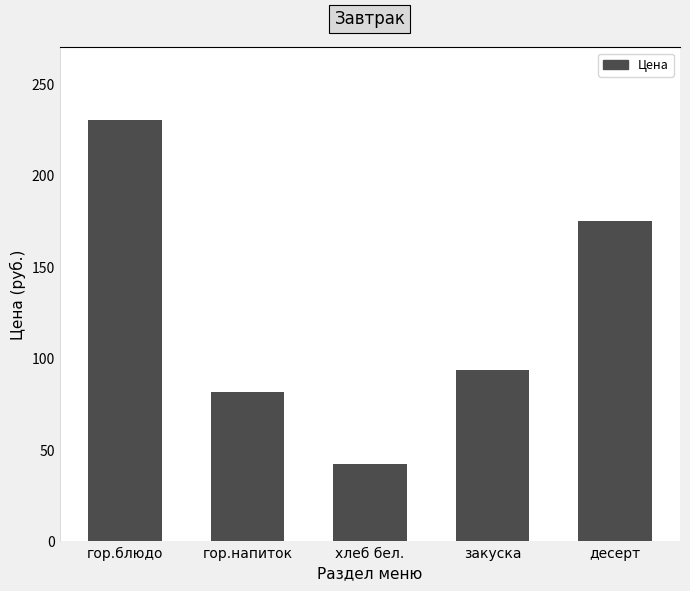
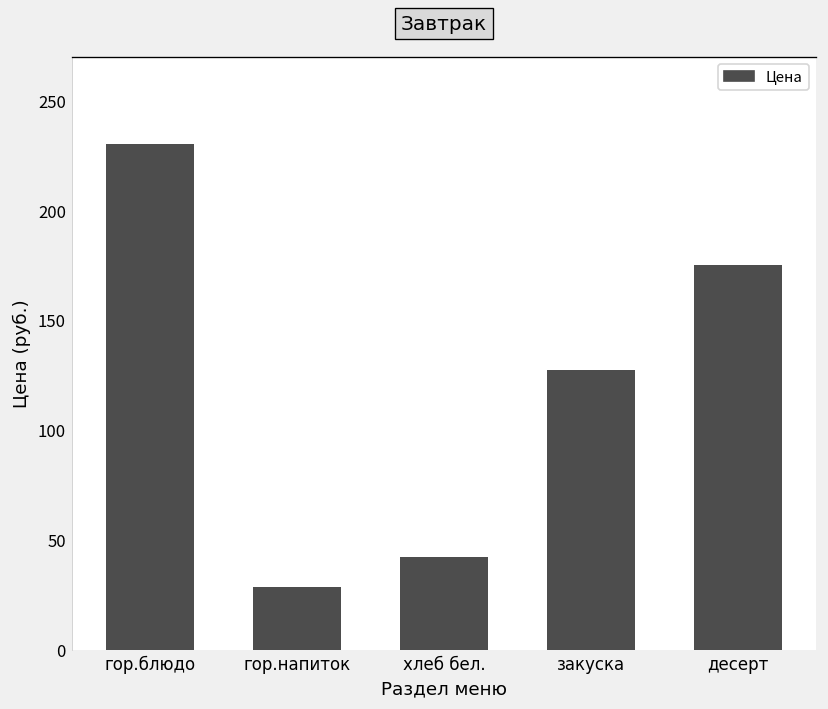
гор.напиток: 82 -> 29
закуска: 94 -> 127
